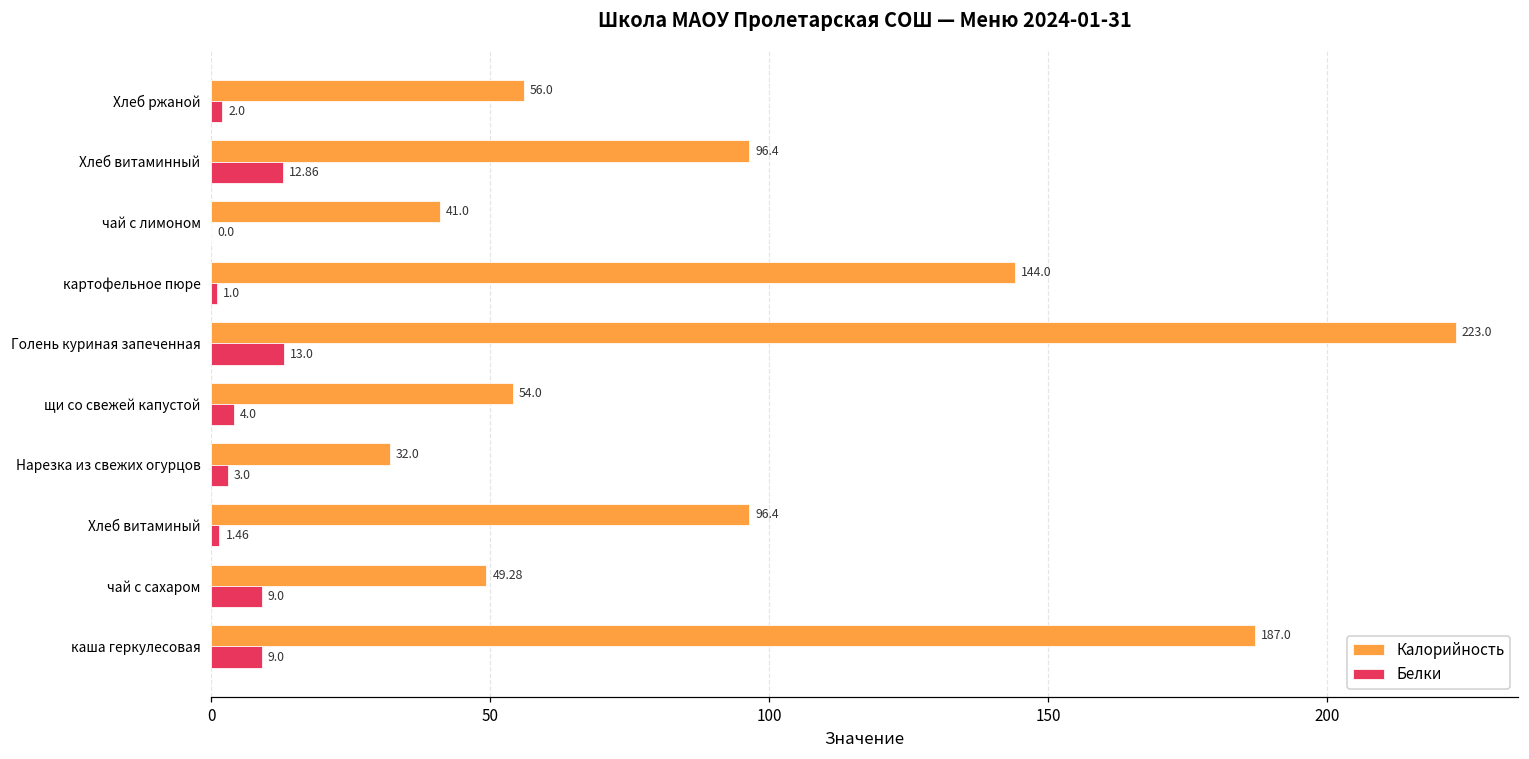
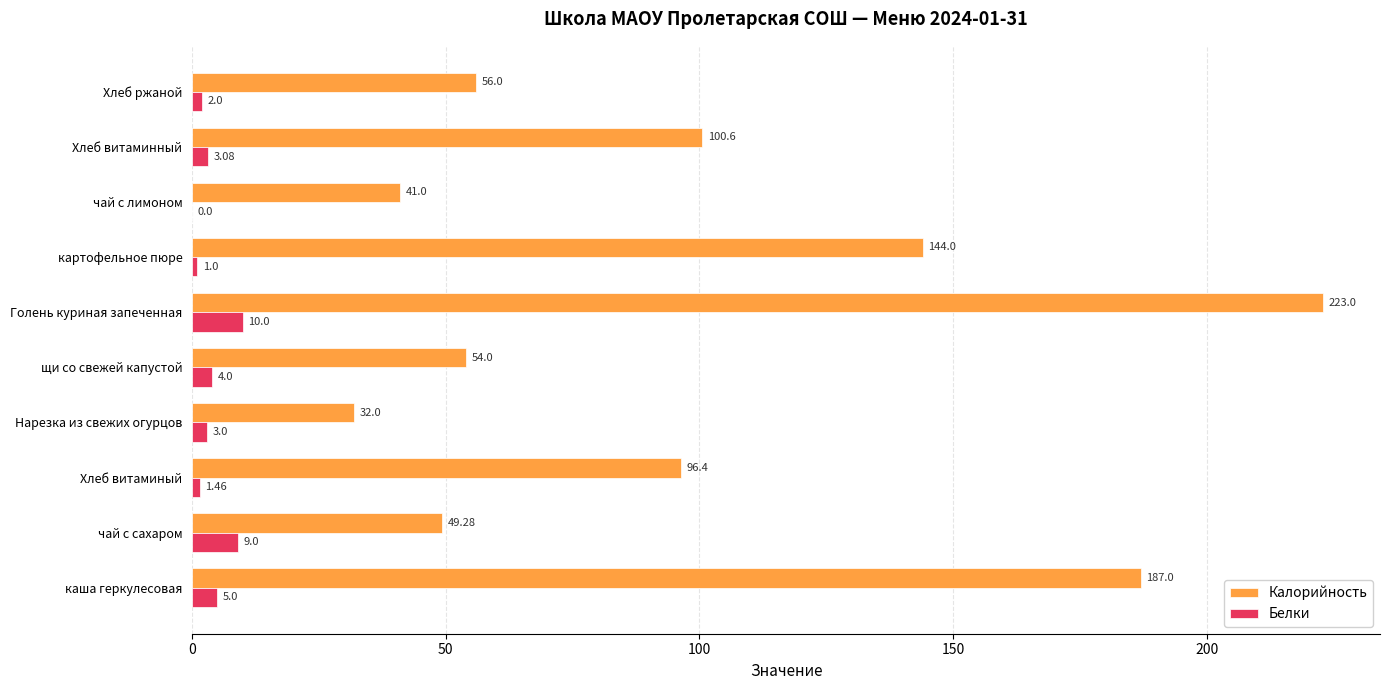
Калорийность, Хлеб витаминный: 96.4 -> 100.6
Белки, Хлеб витаминный: 12.86 -> 3.08
Белки, Голень куриная запеченная: 13.0 -> 10.0
Белки, каша геркулесовая: 9.0 -> 5.0
